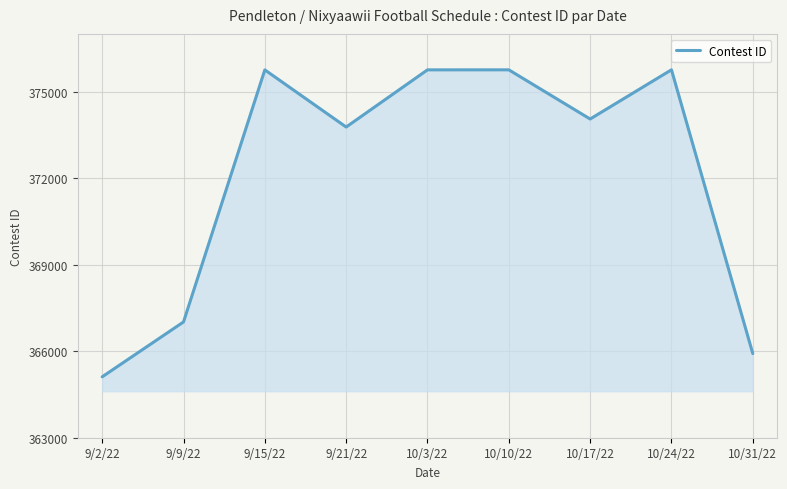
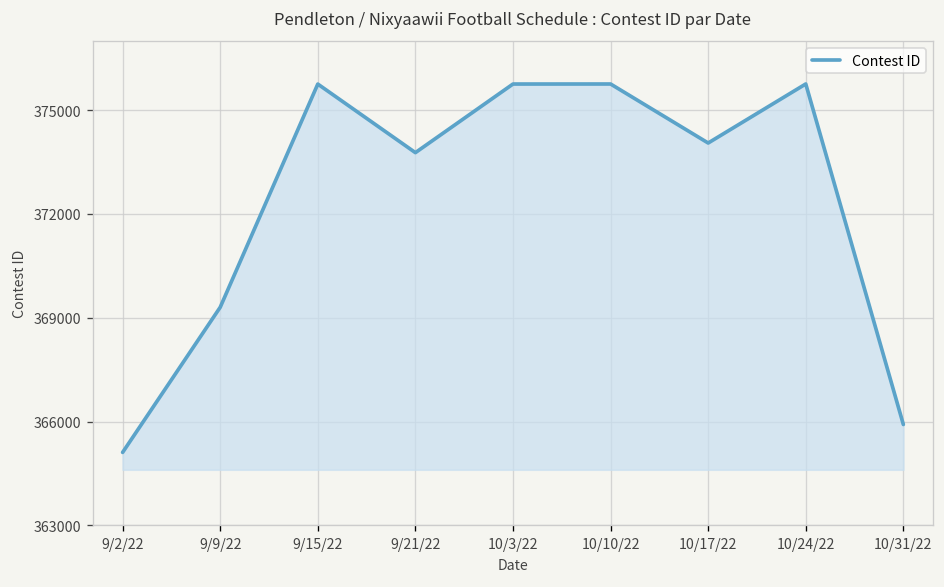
9/9/22: 367000 -> 369300
